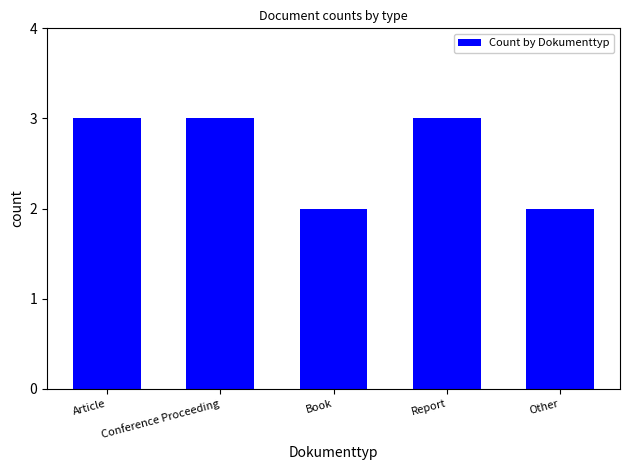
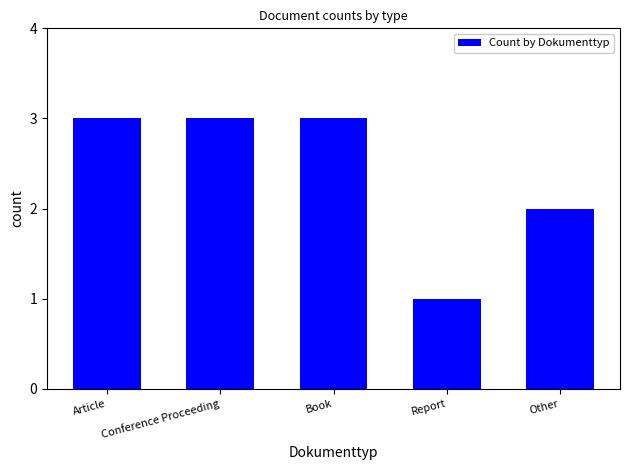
Book: 2 -> 3
Report: 3 -> 1
